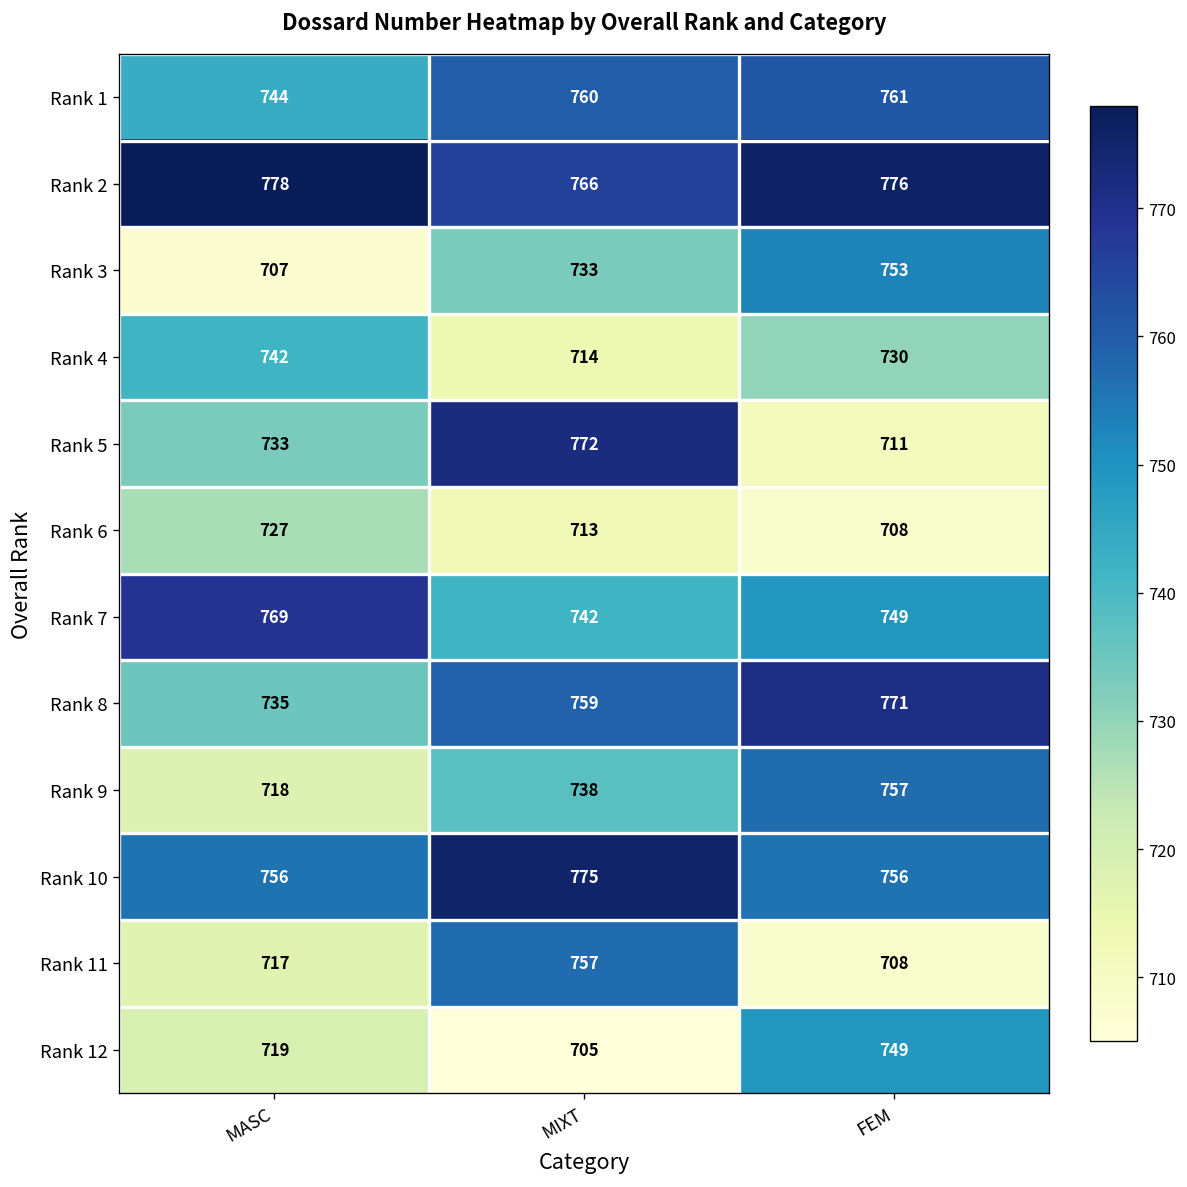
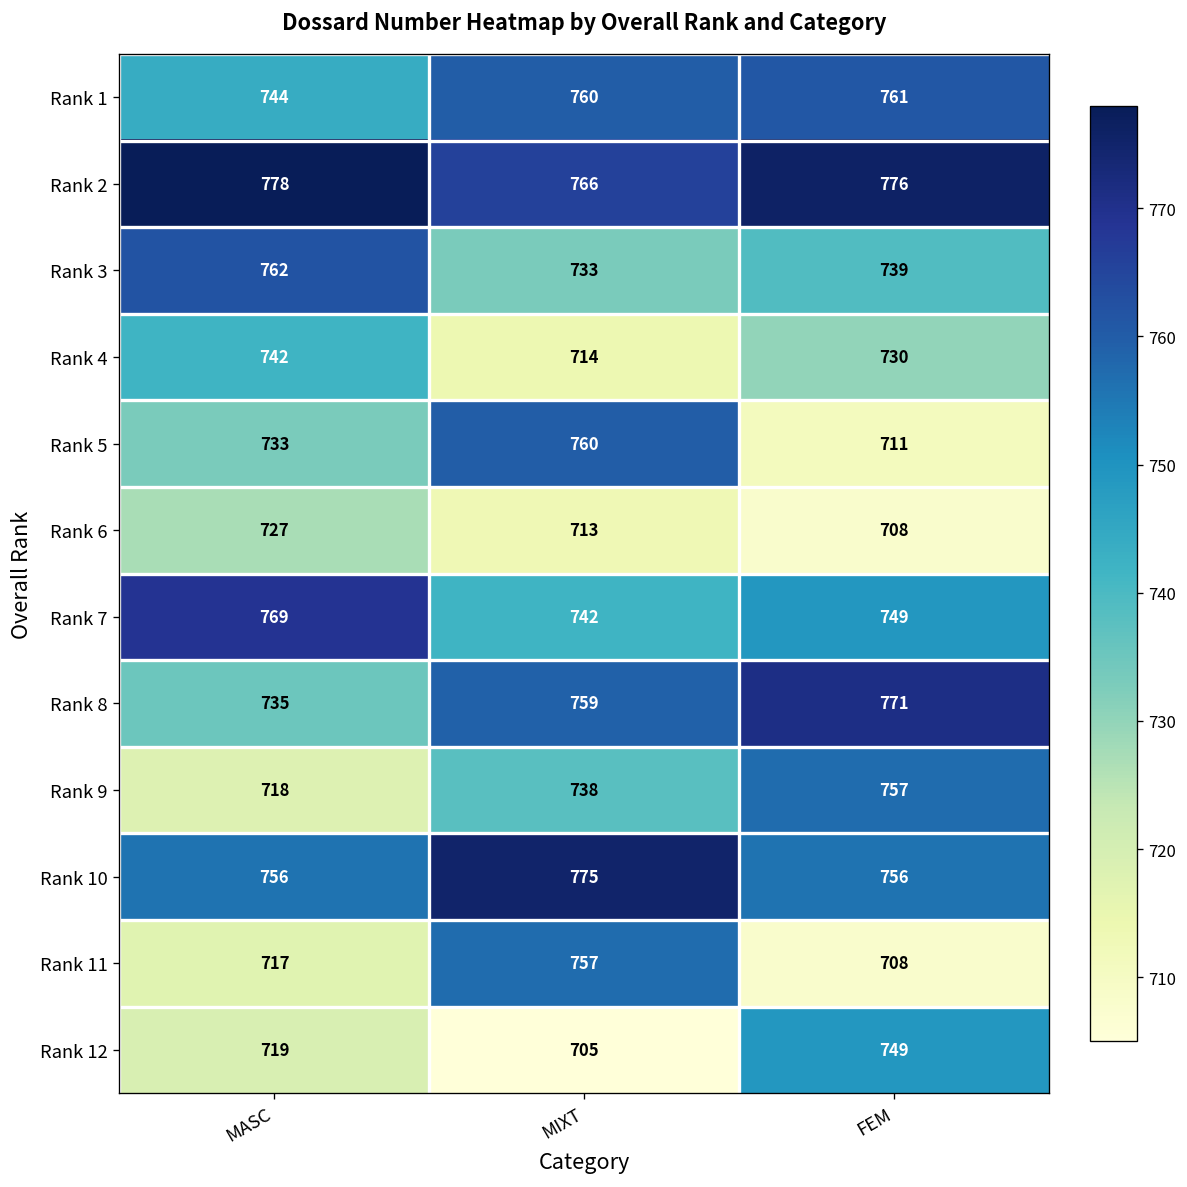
Rank 3, MASC: 707 -> 762
Rank 3, FEM: 753 -> 739
Rank 5, MIXT: 772 -> 760
